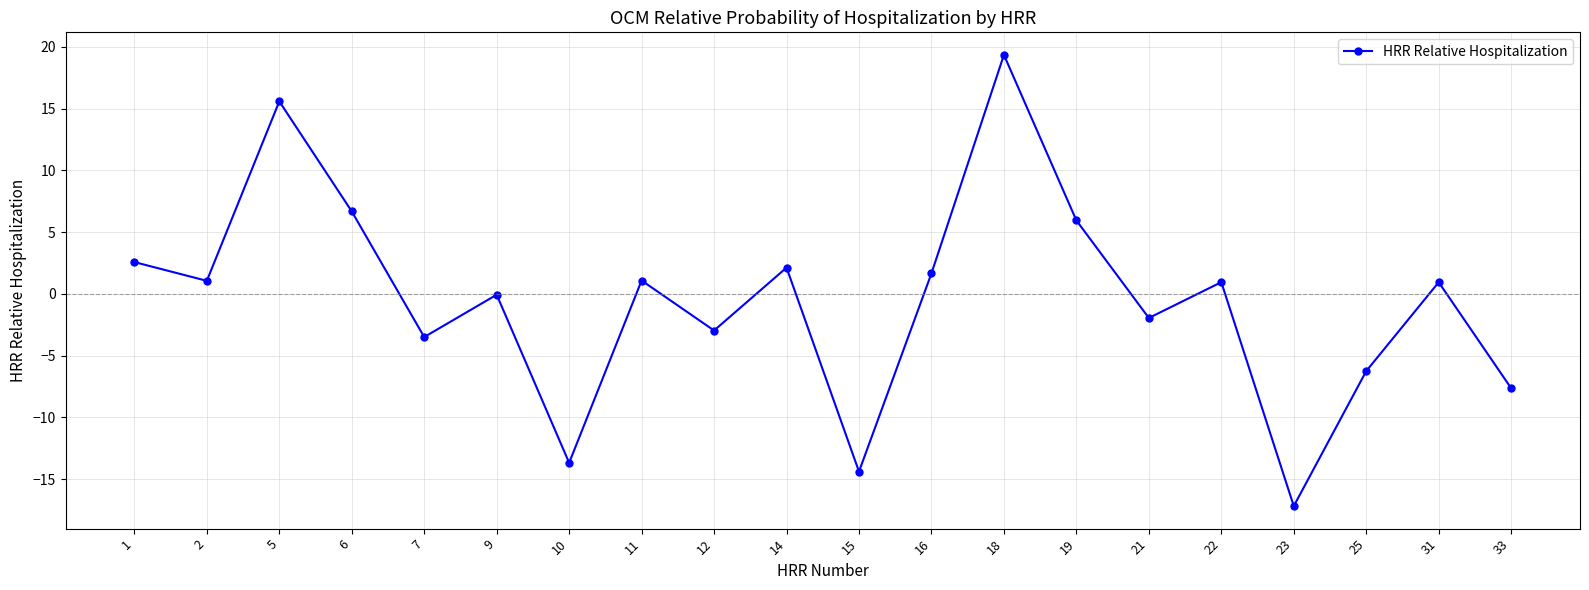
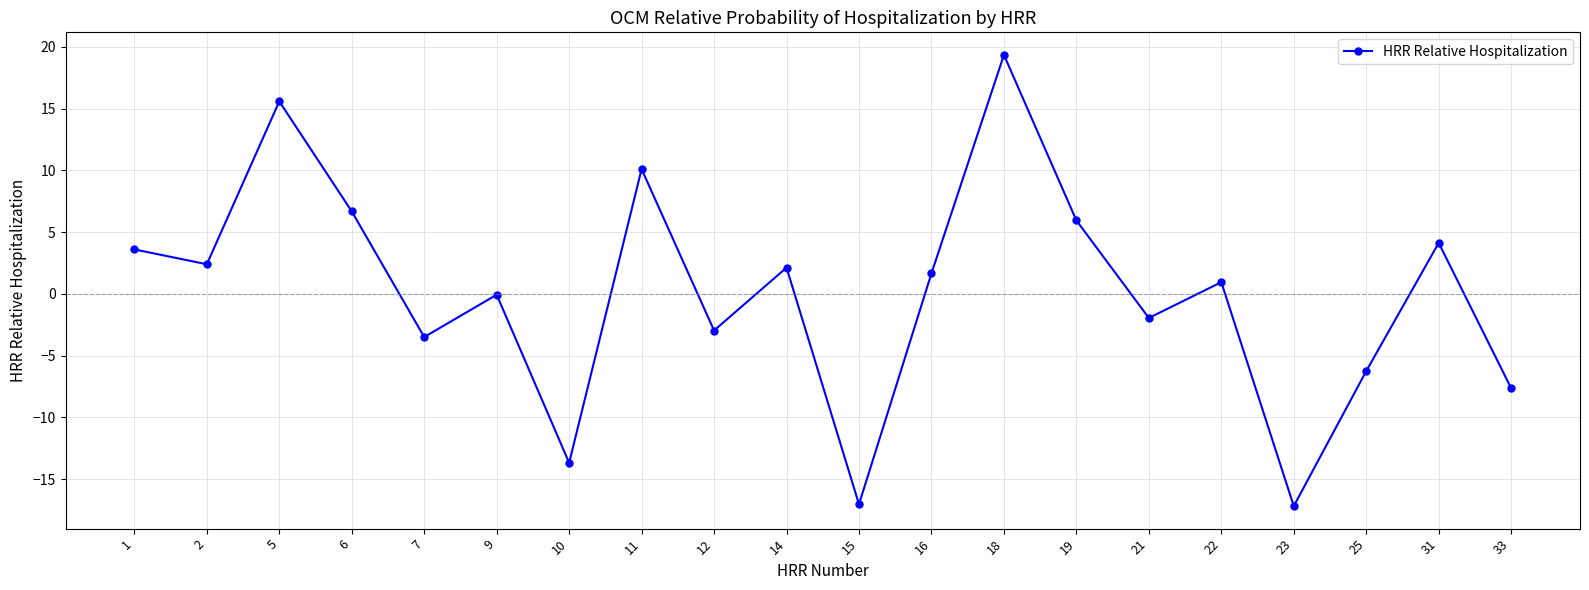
1: 2.6 -> 3.6
2: 1.1 -> 2.4
11: 1.1 -> 10.1
15: -14.4 -> -17.0
31: 0.9 -> 4.1
